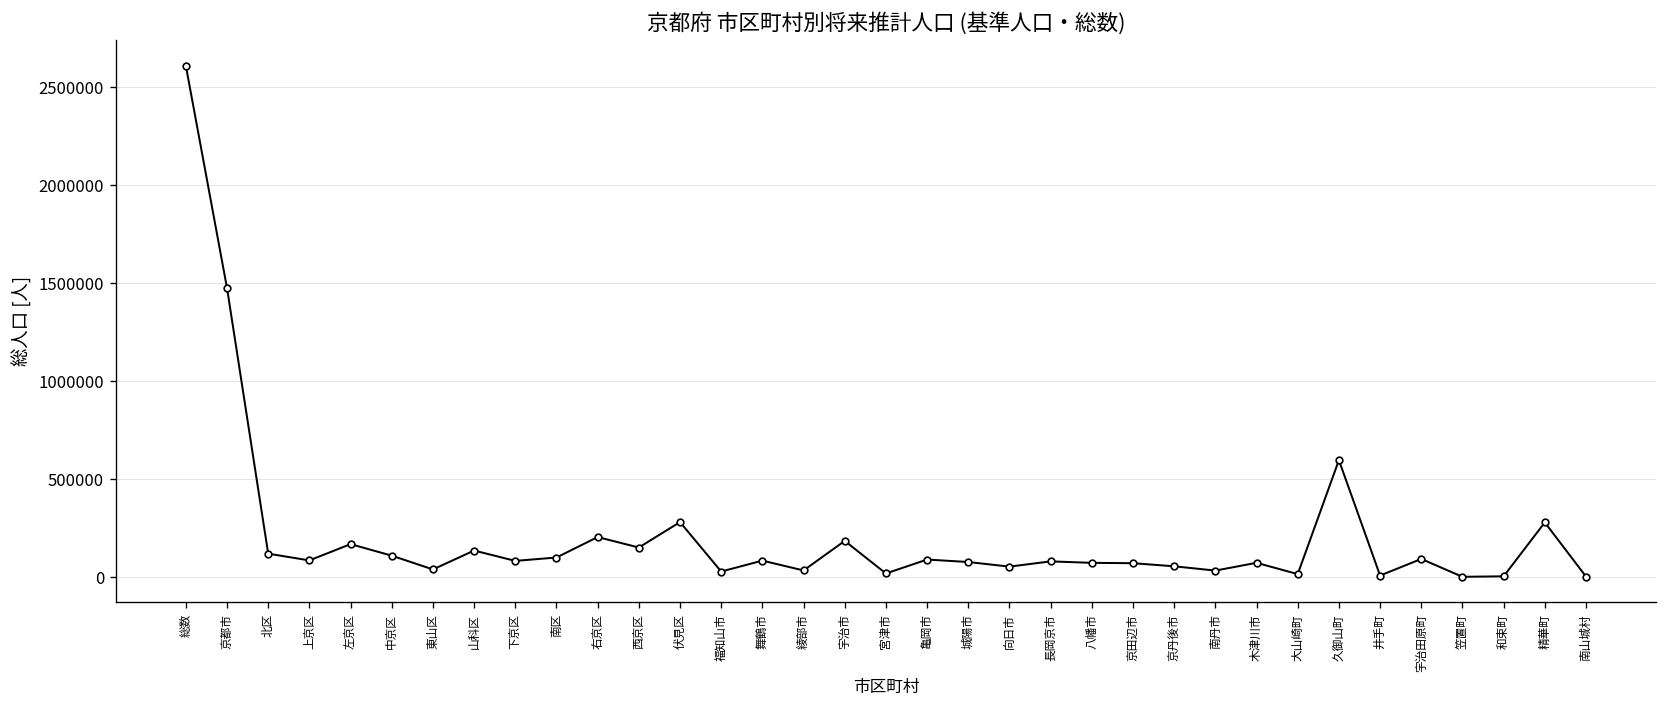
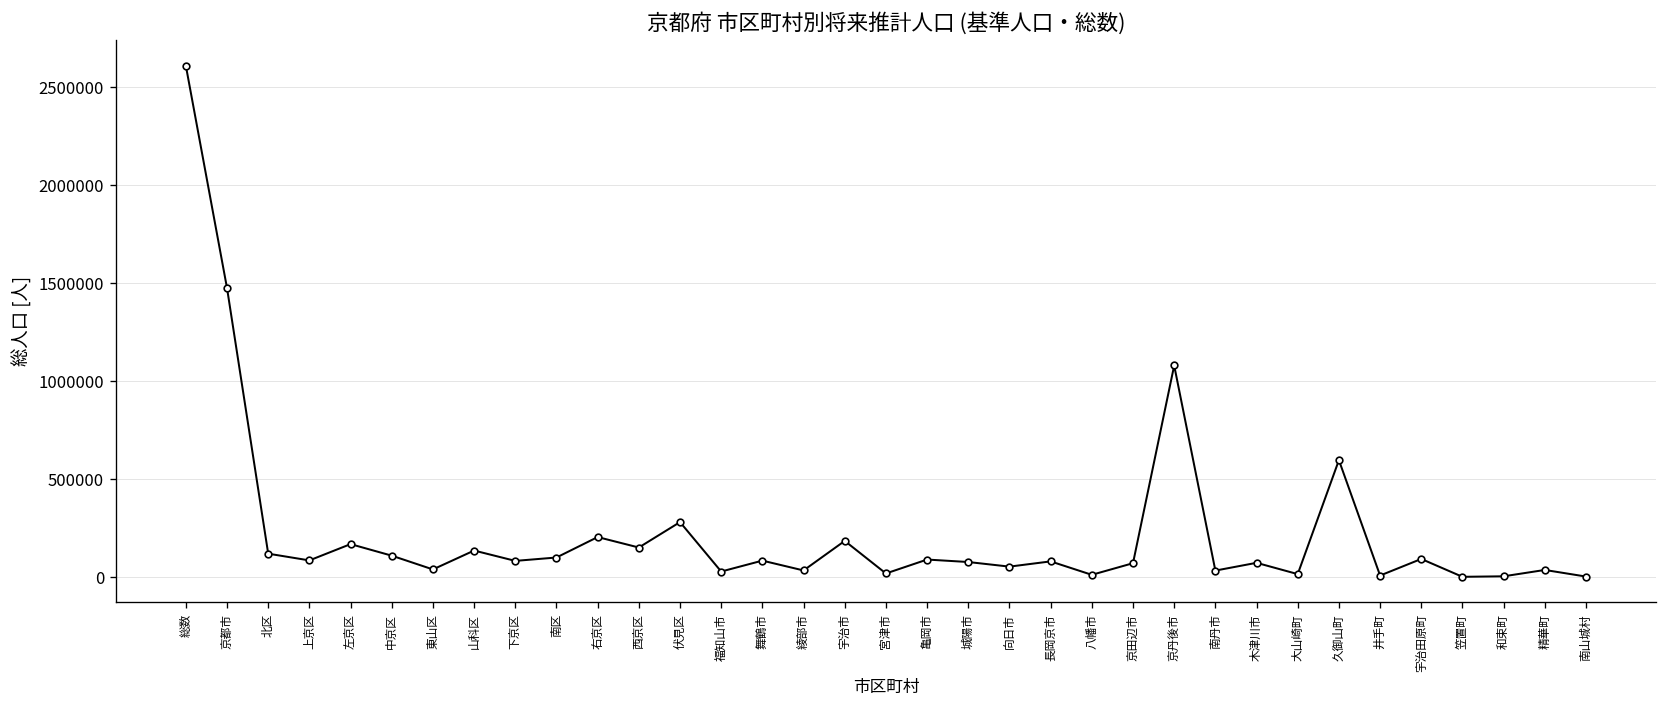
八幡市: 70000 -> 10000
京丹後市: 60000 -> 1080000
精華町: 280000 -> 40000
